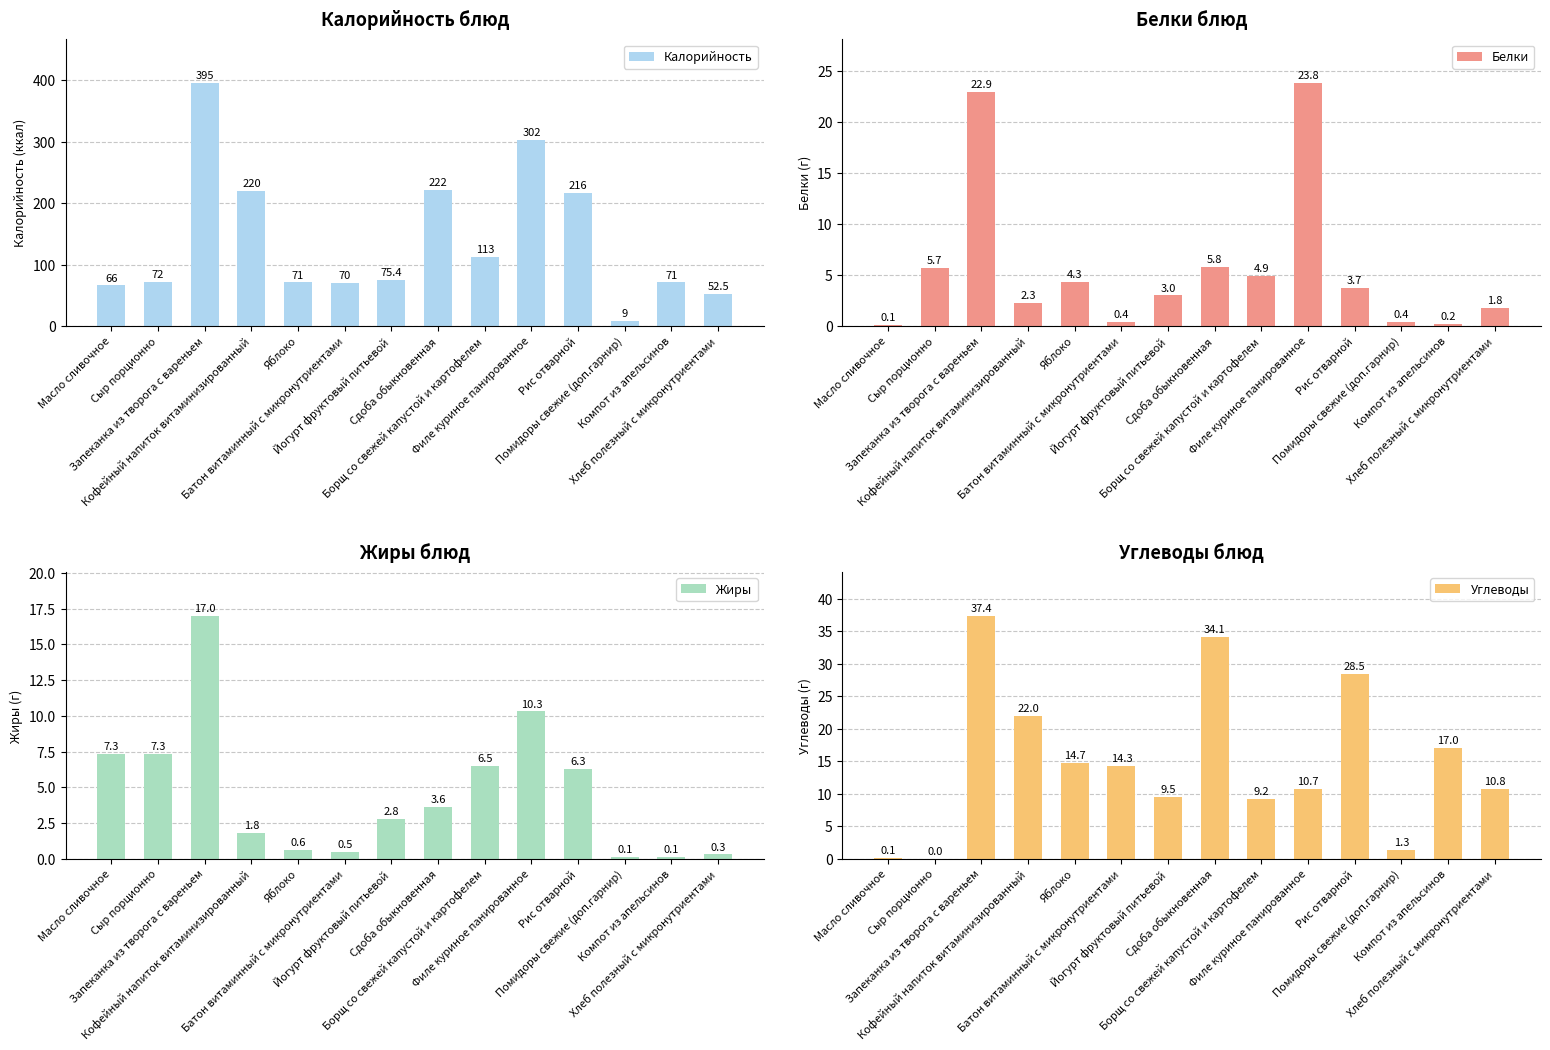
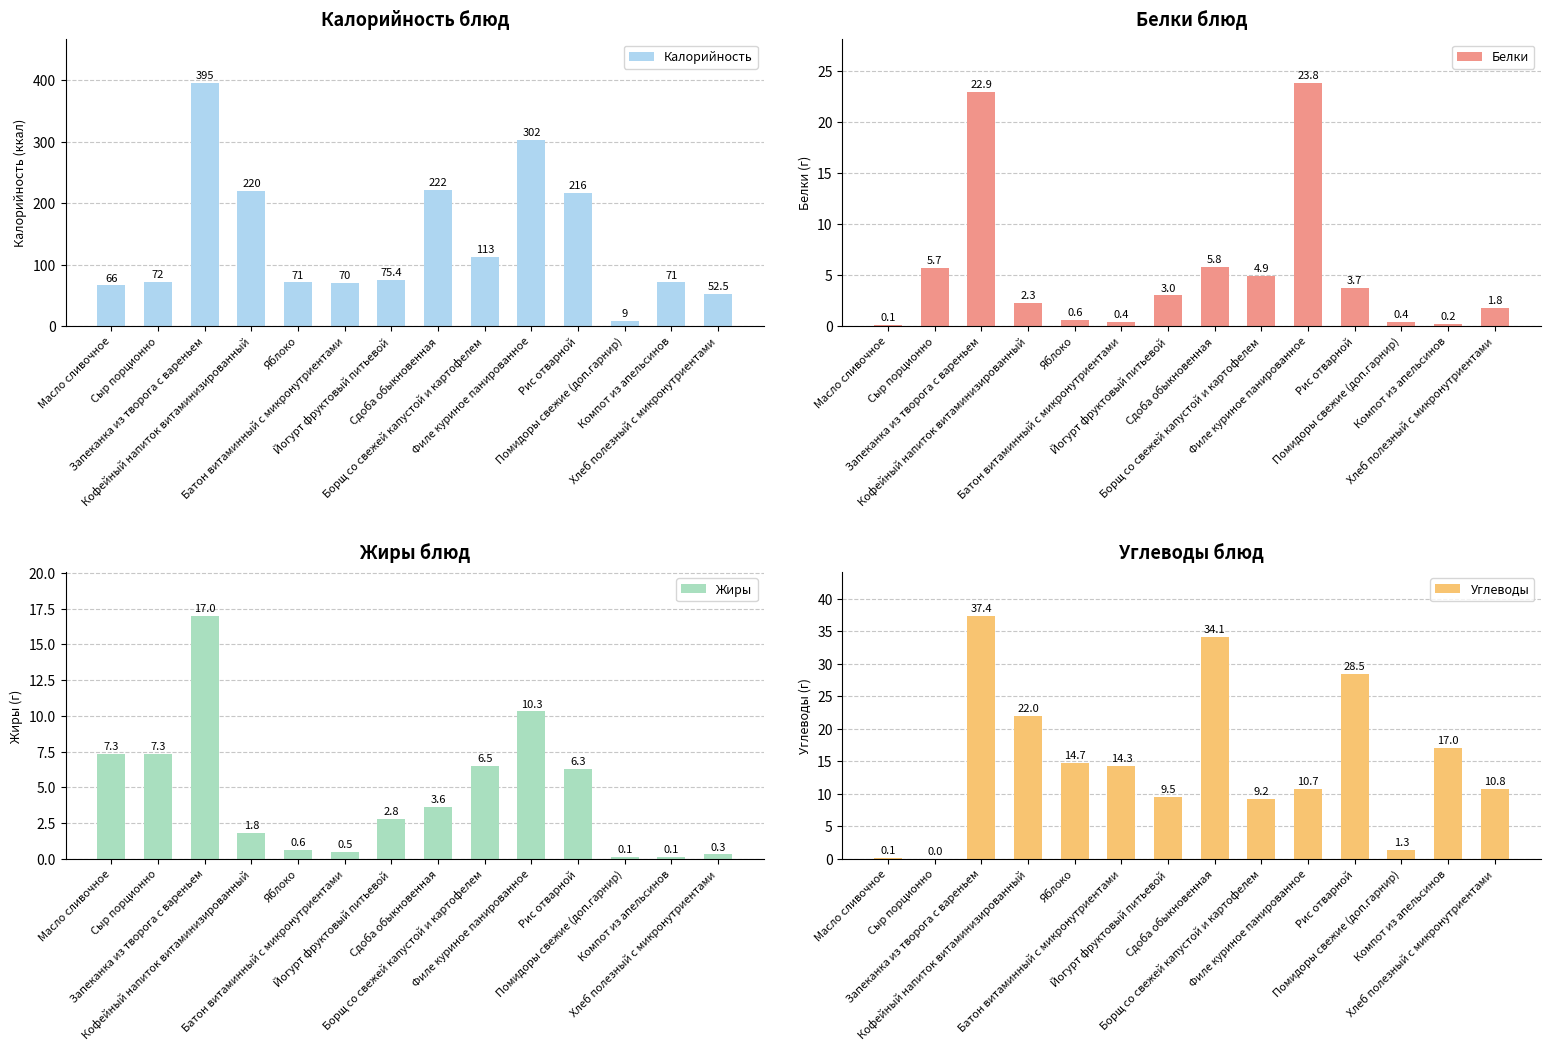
Белки блюд, Яблоко: 4.3 -> 0.6
